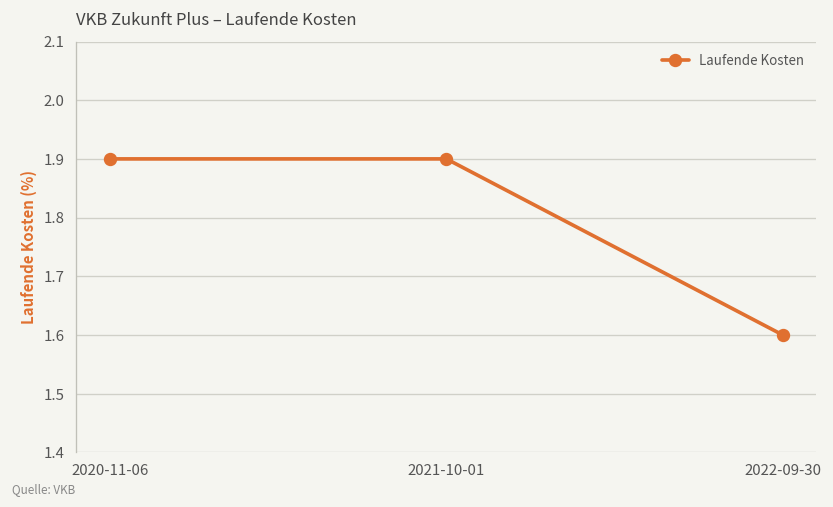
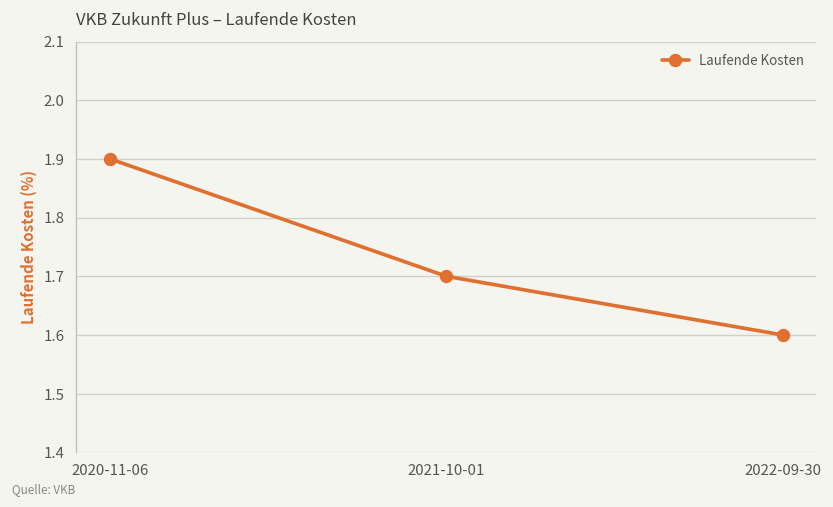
2021-10-01: 1.9 -> 1.7
